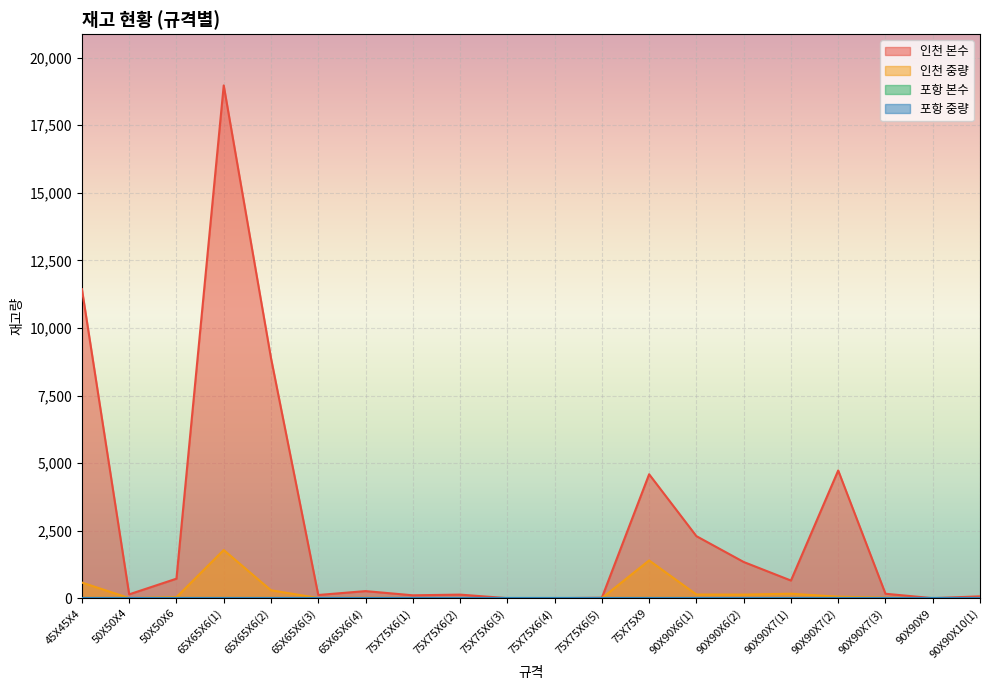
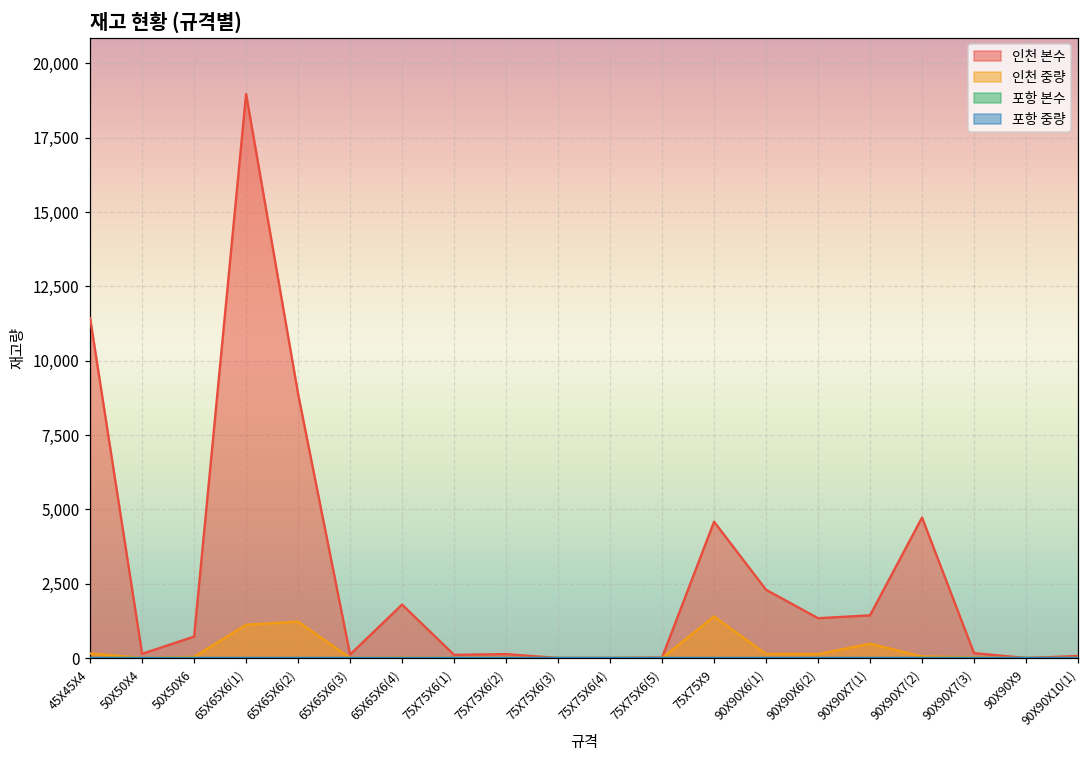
인천 중량, 45X45X4: 600 -> 200
인천 중량, 65X65X6(1): 1,800 -> 1,100
인천 중량, 65X65X6(2): 300 -> 1,200
인천 본수, 65X65X6(4): 300 -> 1,800
인천 본수, 90X90X7(1): 700 -> 1,400
인천 중량, 90X90X7(1): 200 -> 500
